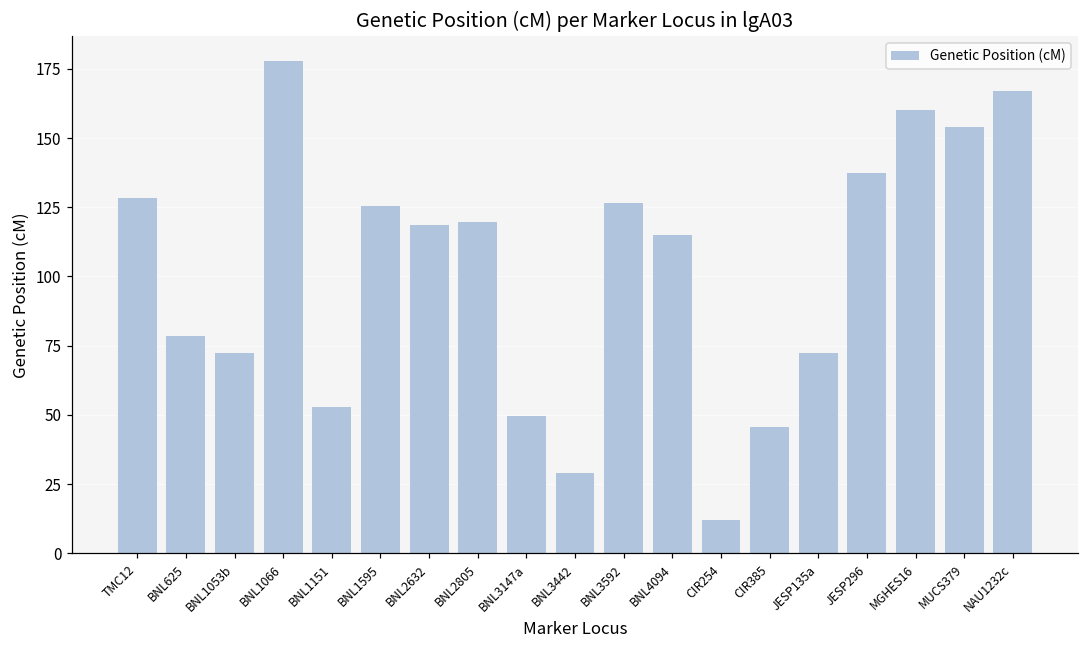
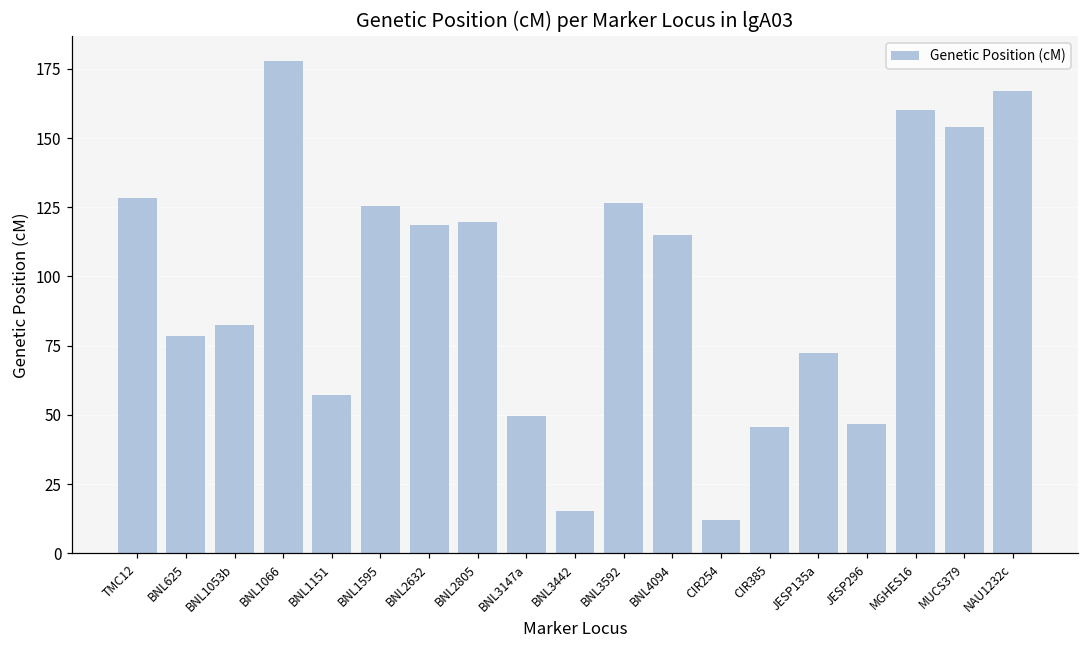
BNL1053b: 72 -> 82
BNL1151: 53 -> 57
BNL3442: 29 -> 15
JESP296: 137 -> 47
